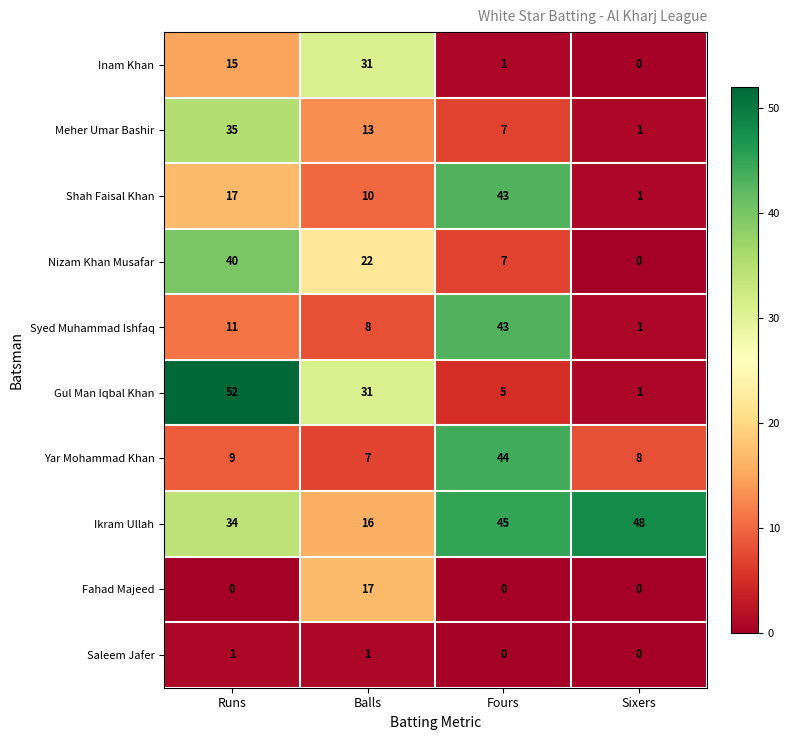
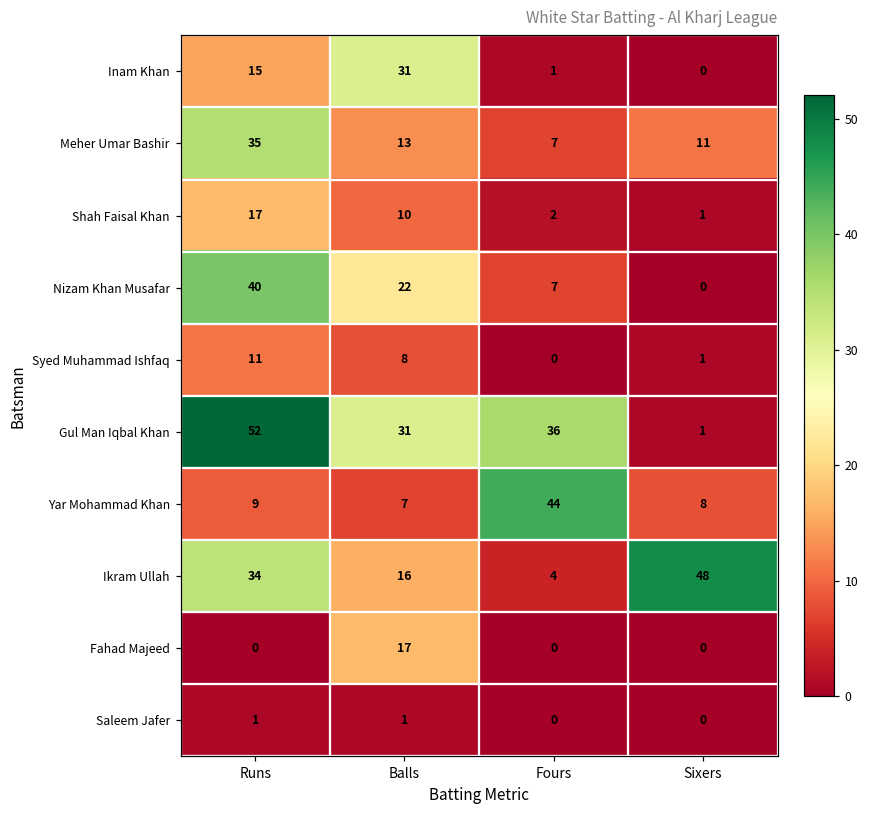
Meher Umar Bashir, Sixers: 1 -> 11
Shah Faisal Khan, Fours: 43 -> 2
Syed Muhammad Ishfaq, Fours: 43 -> 0
Gul Man Iqbal Khan, Fours: 5 -> 36
Ikram Ullah, Fours: 45 -> 4
